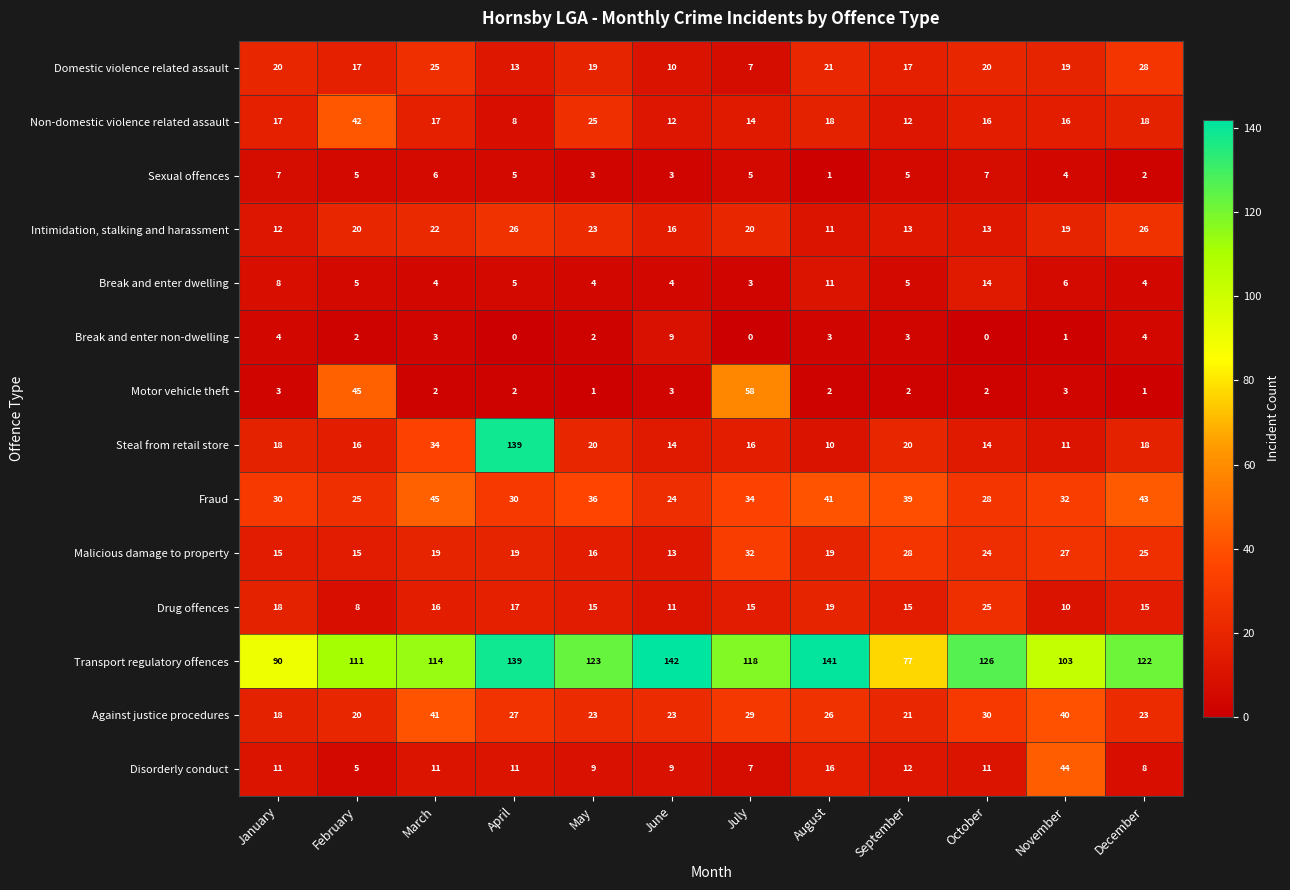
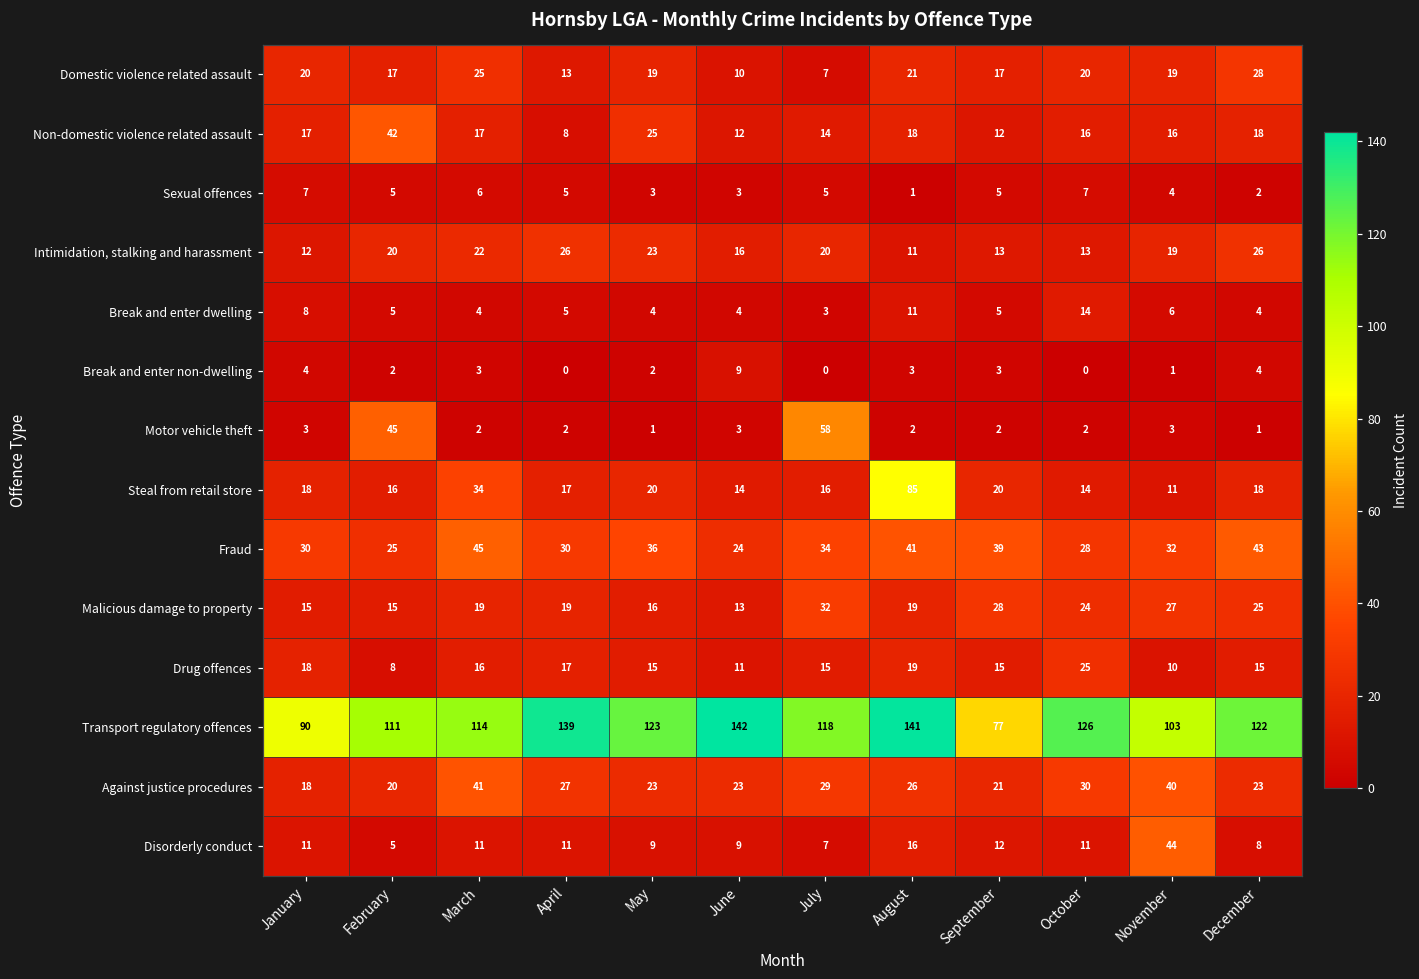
Steal from retail store, April: 139 -> 17
Steal from retail store, August: 10 -> 85
